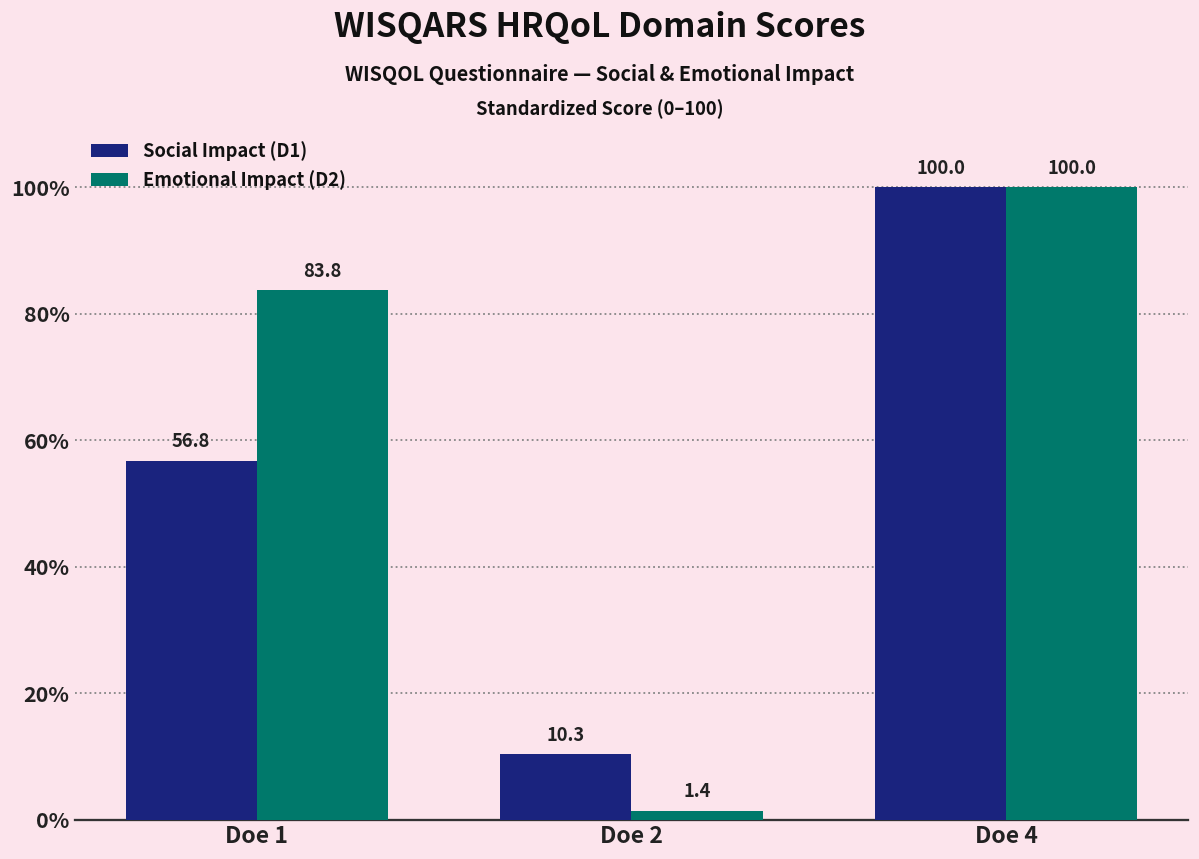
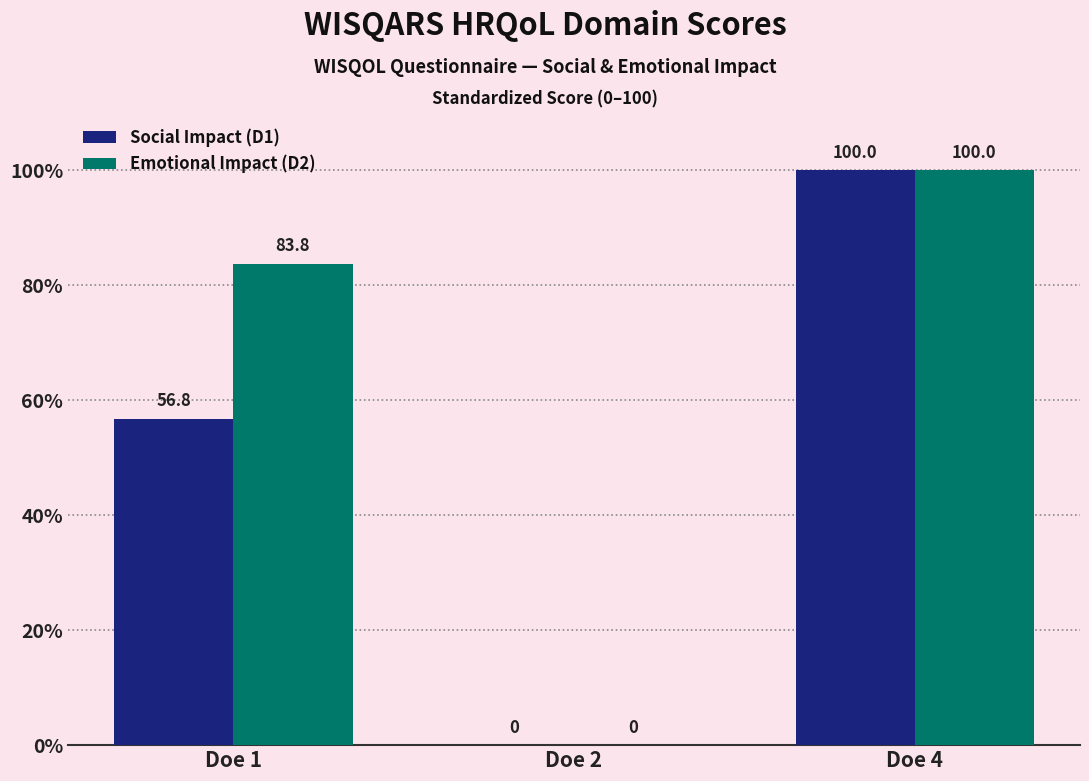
Social Impact (D1), Doe 2: 10.3 -> 0
Emotional Impact (D2), Doe 2: 1.4 -> 0
